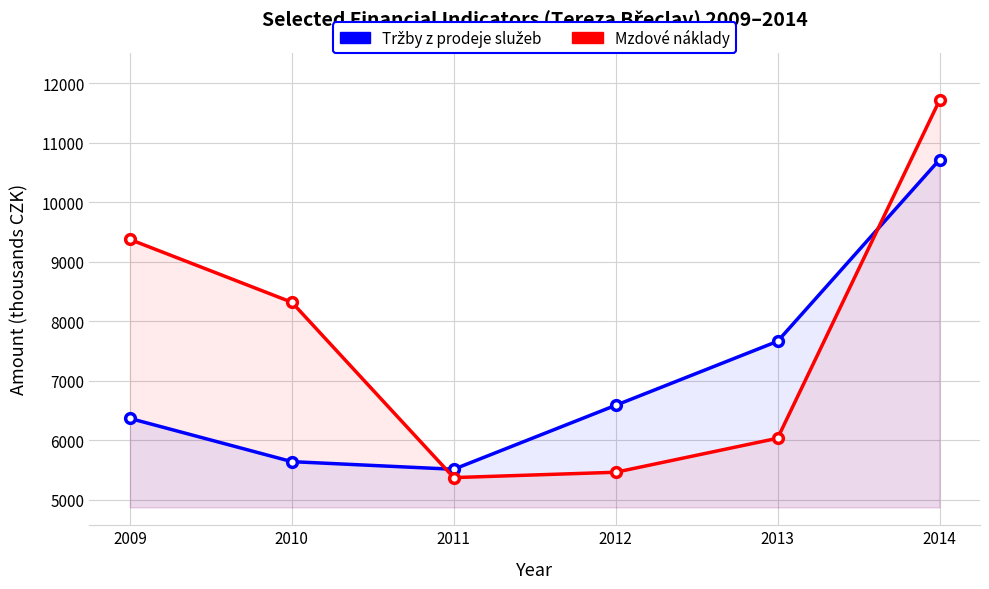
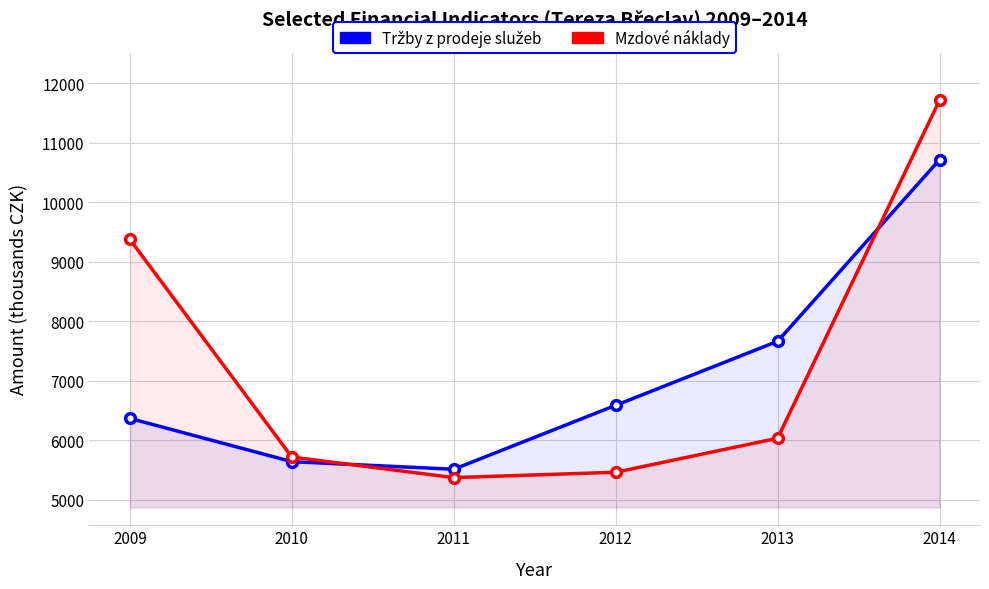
Mzdové náklady, 2010: 8300 -> 5700
